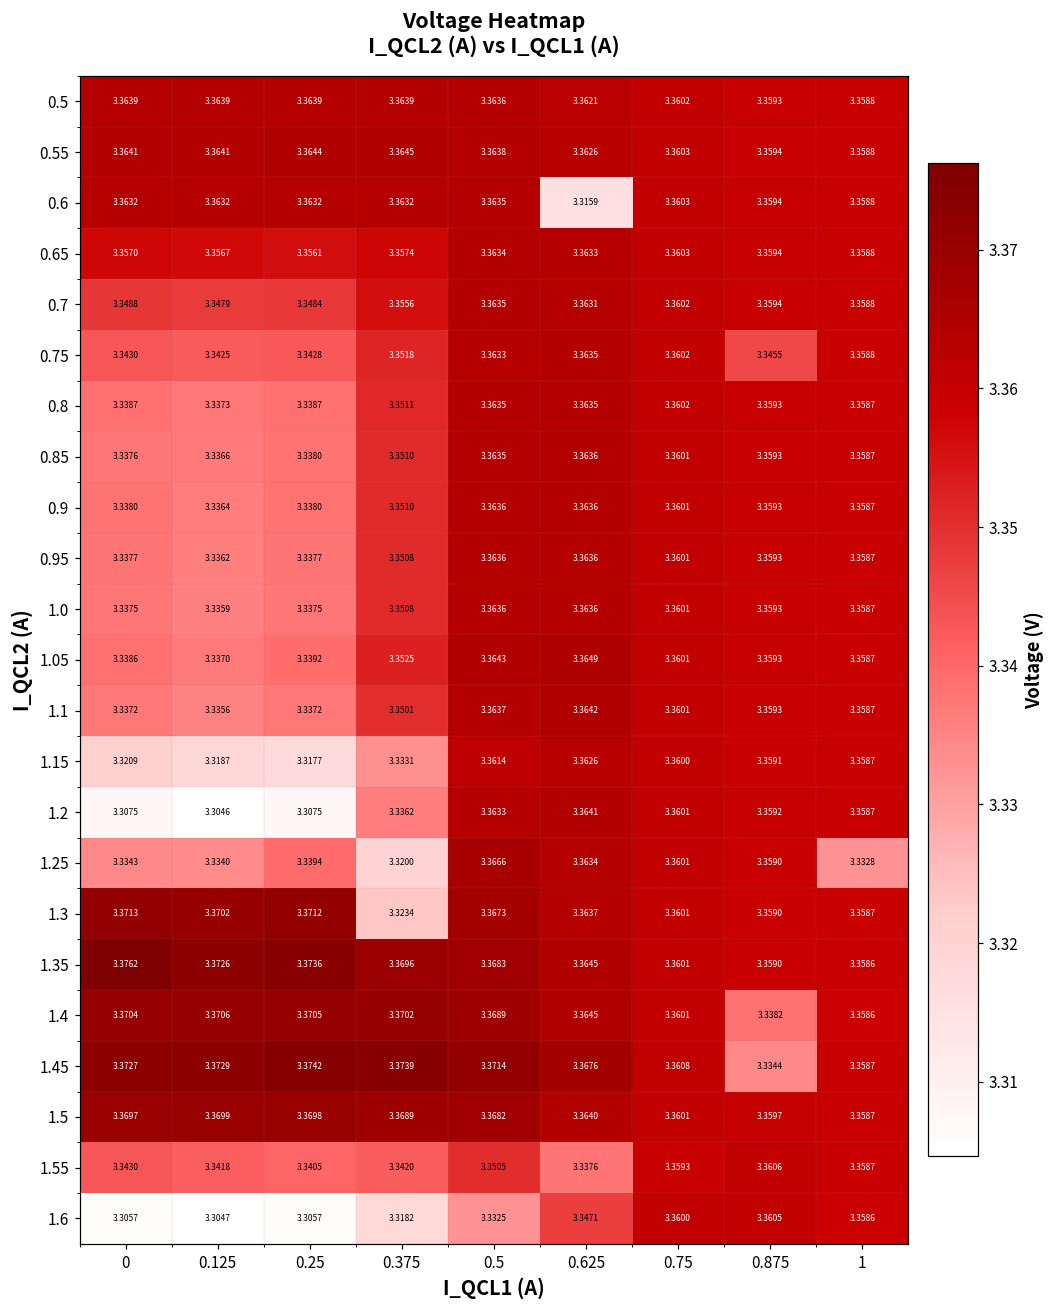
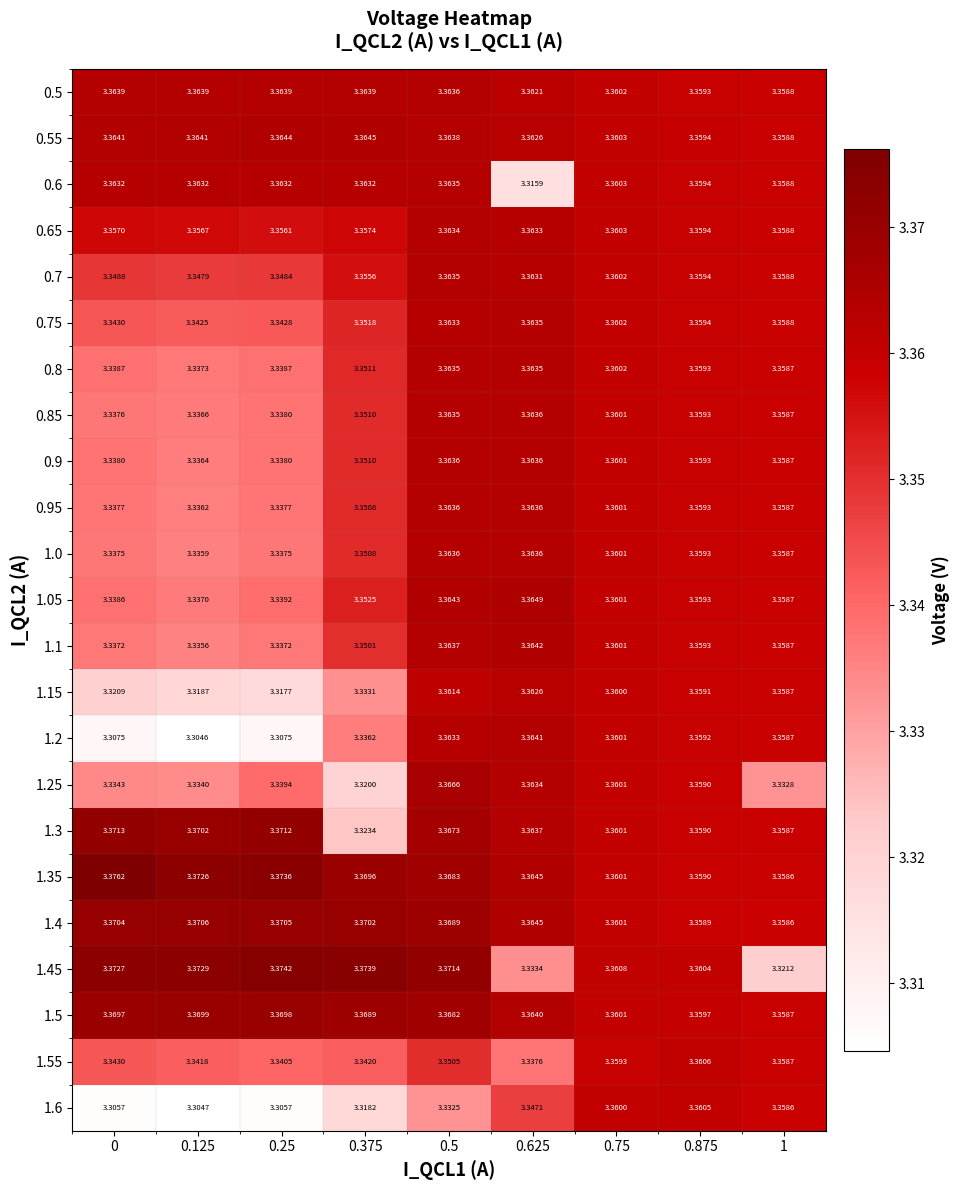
0.75, 0.875: 3.3455 -> 3.3594
1.4, 0.875: 3.3382 -> 3.3589
1.45, 0.625: 3.3676 -> 3.3334
1.45, 0.875: 3.3344 -> 3.3604
1.45, 1: 3.3587 -> 3.3212
